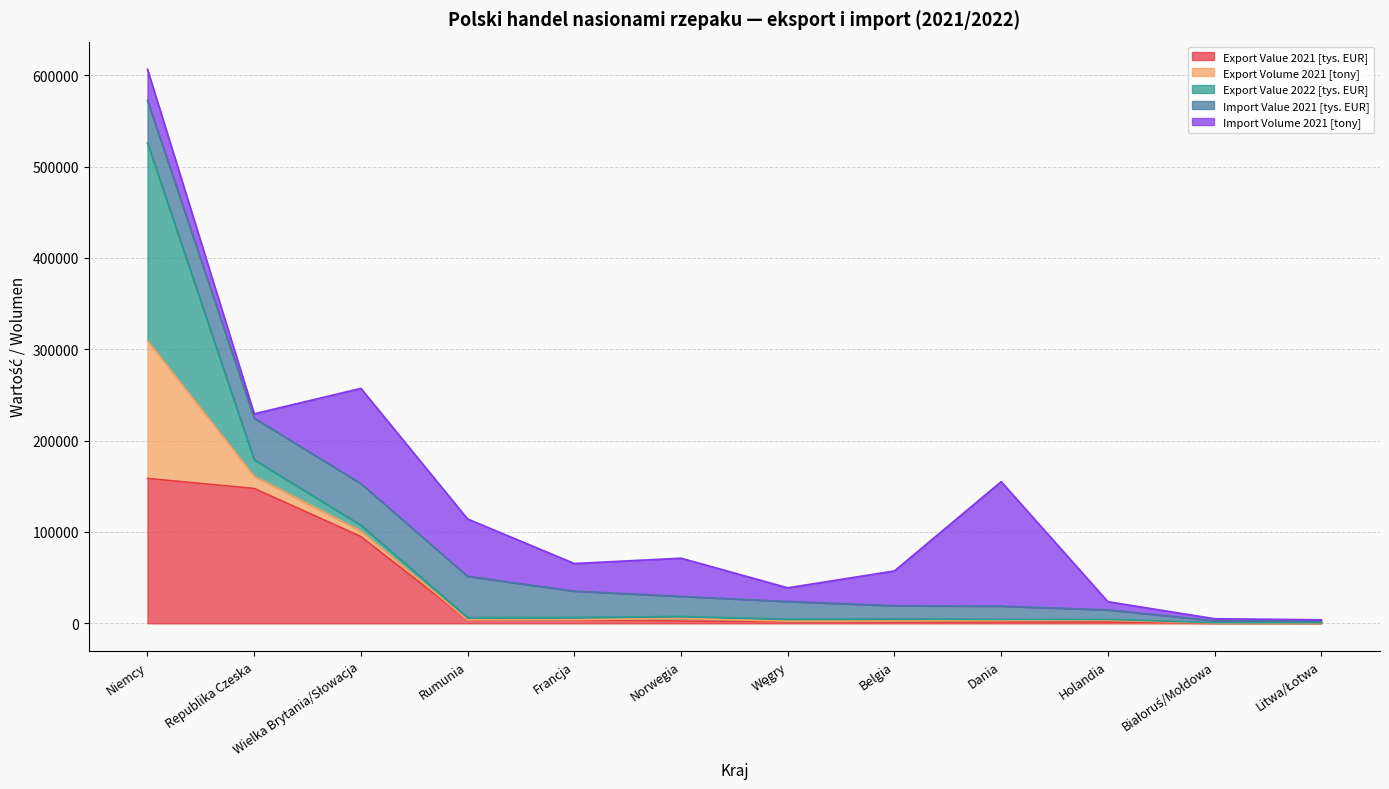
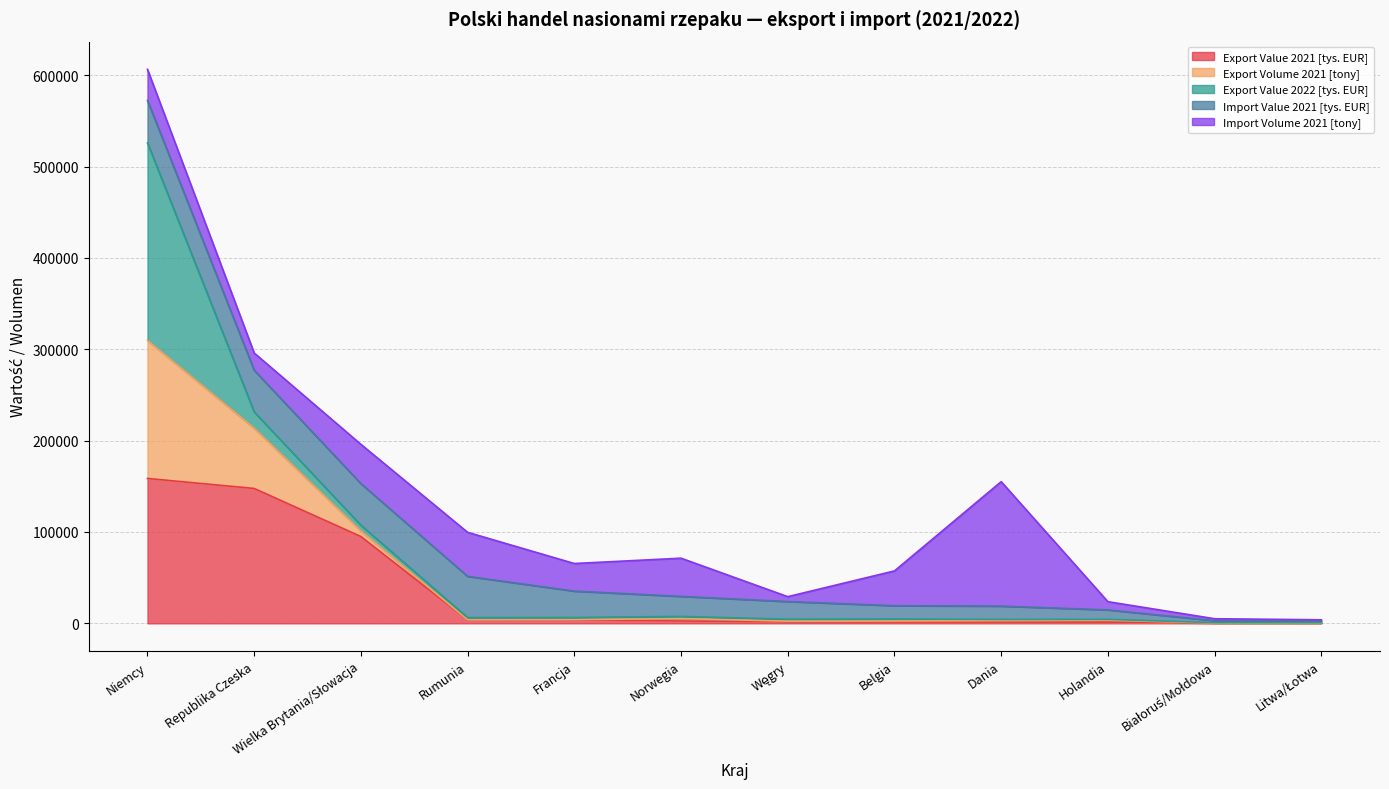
Export Volume 2021 [tony], Republika Czeska: 10000 -> 70000
Import Volume 2021 [tony], Republika Czeska: 0 -> 20000
Import Volume 2021 [tony], Wielka Brytania/Słowacja: 100000 -> 40000
Import Volume 2021 [tony], Rumunia: 60000 -> 50000
Import Volume 2021 [tony], Węgry: 20000 -> 10000
